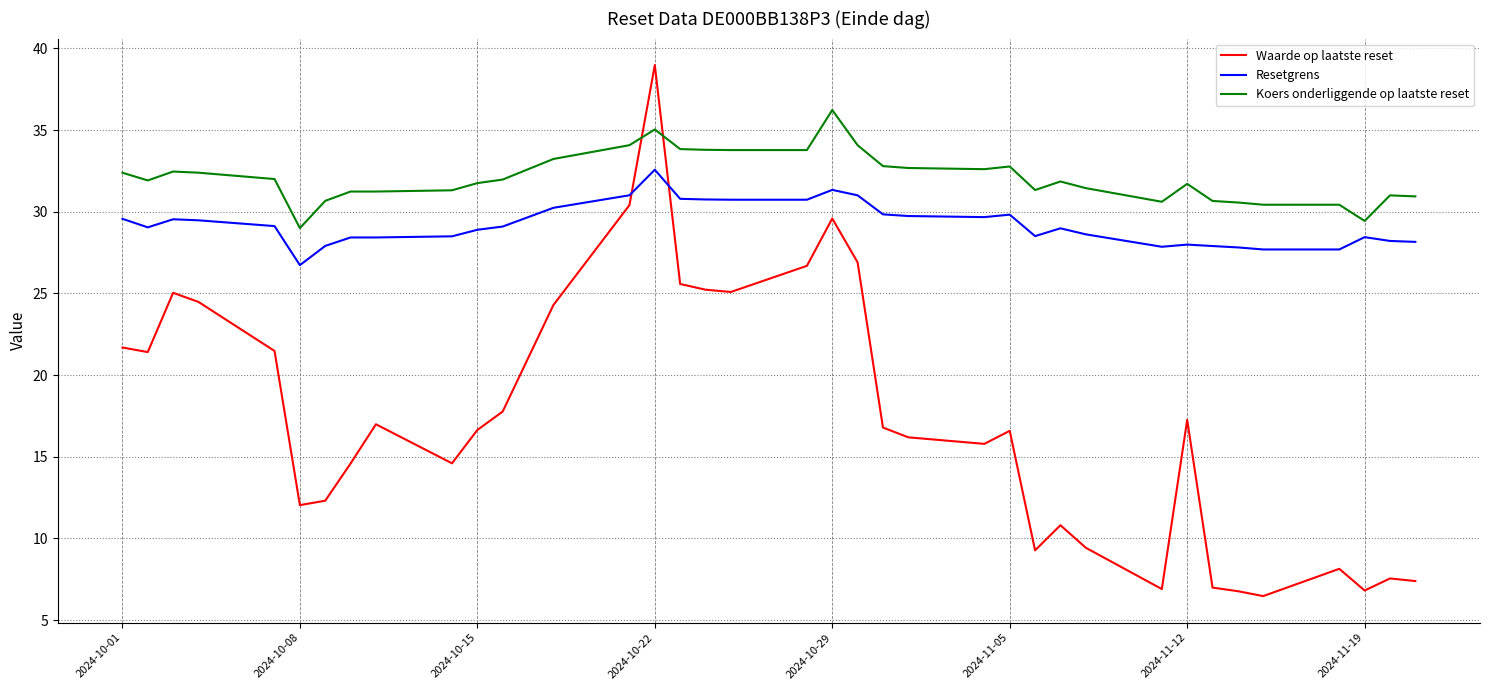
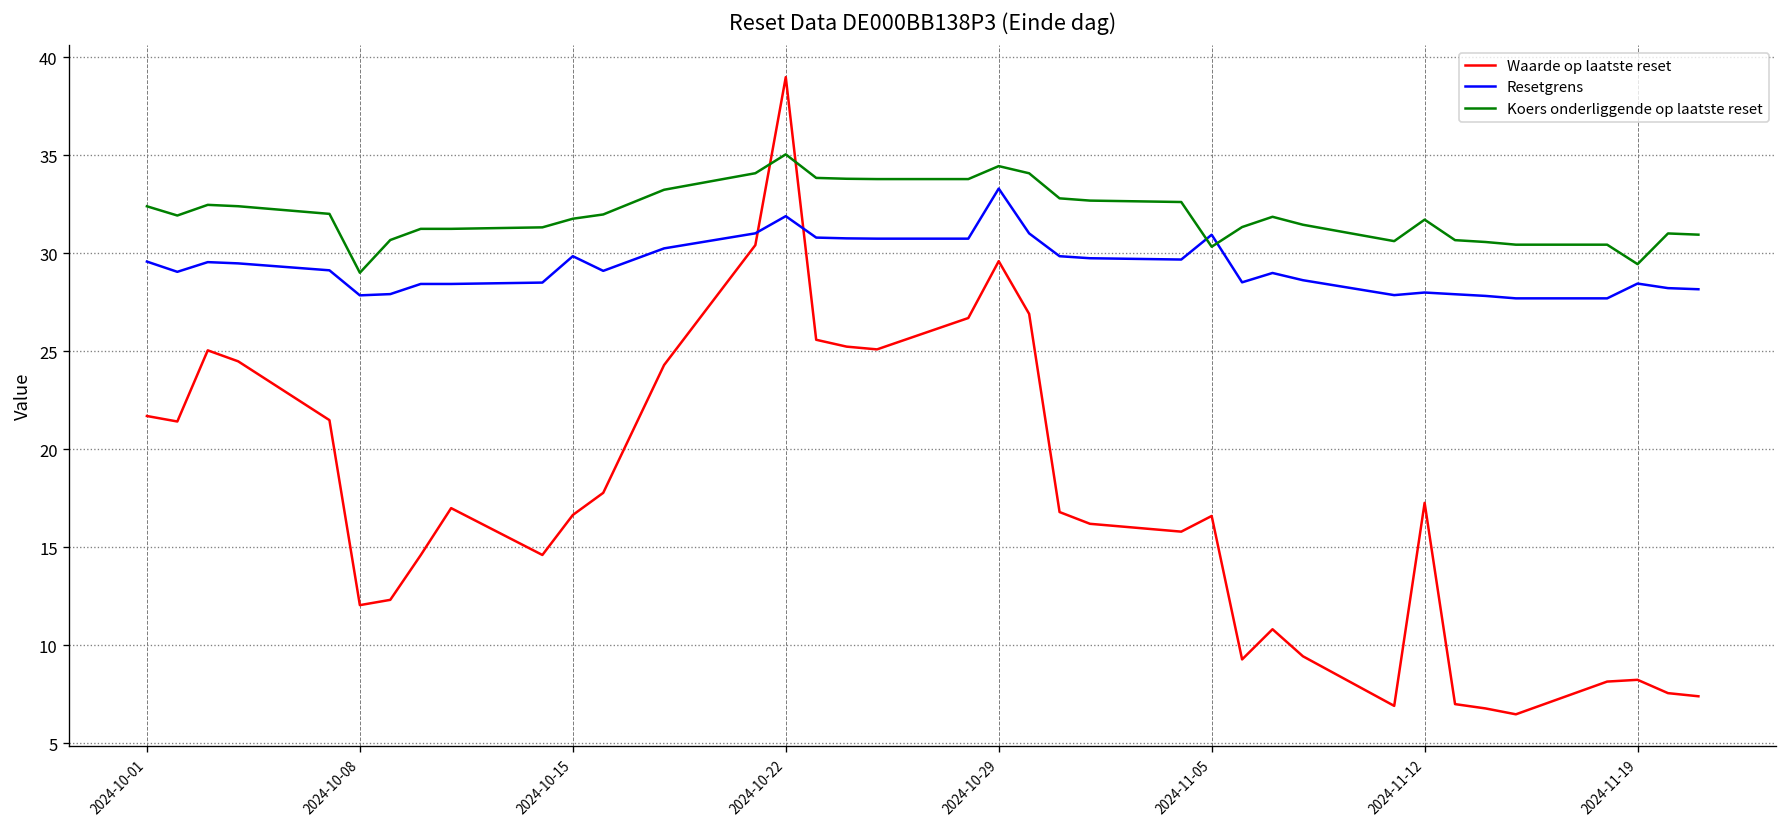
Resetgrens, 2024-10-08: 26.7 -> 27.8
Resetgrens, 2024-10-15: 28.9 -> 29.8
Resetgrens, 2024-10-22: 32.6 -> 31.9
Resetgrens, 2024-10-29: 31.3 -> 33.3
Koers onderliggende op laatste reset, 2024-10-29: 36.2 -> 34.4
Resetgrens, 2024-11-05: 29.8 -> 30.9
Koers onderliggende op laatste reset, 2024-11-05: 32.8 -> 30.3
Waarde op laatste reset, 2024-11-19: 6.8 -> 8.2
